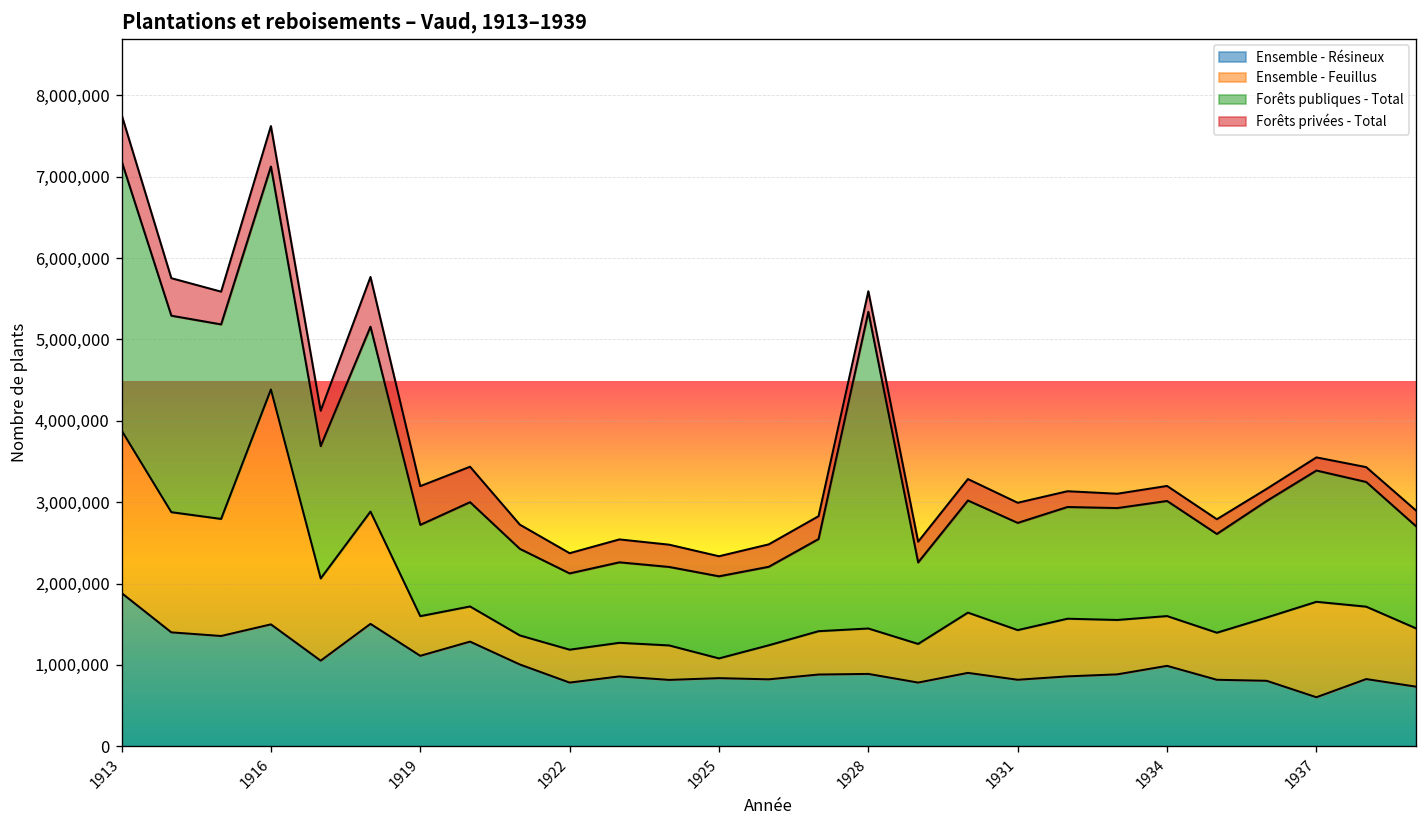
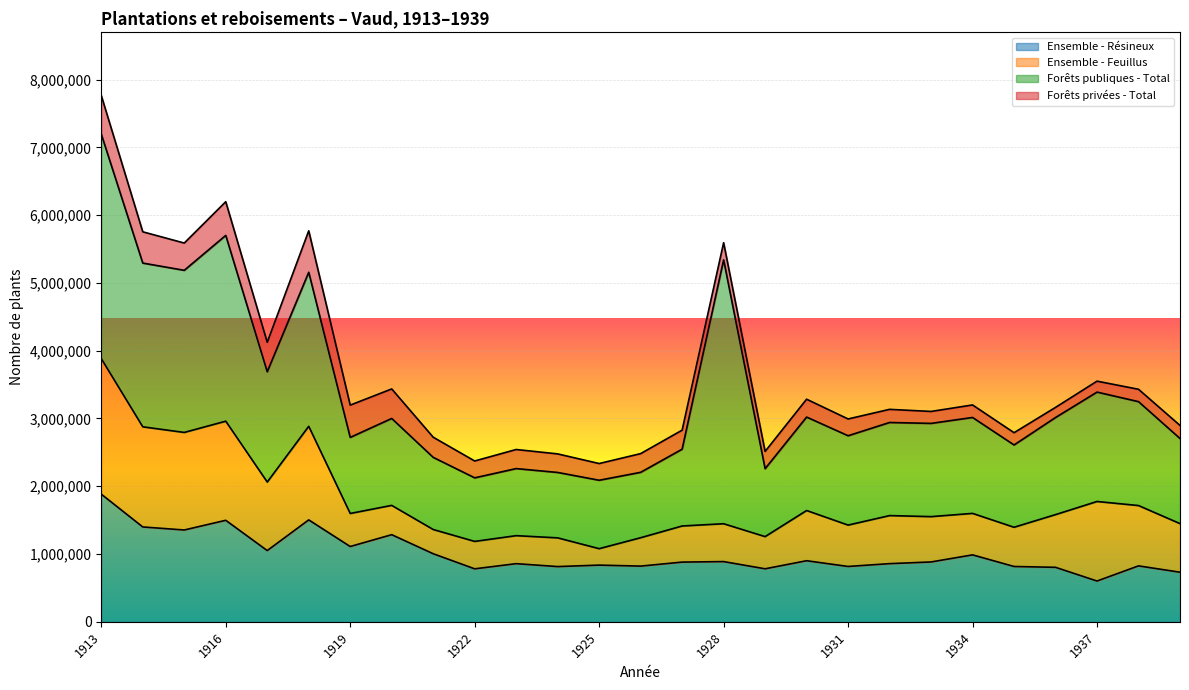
Ensemble - Feuillus, 1916: 2,900,000 -> 1,500,000
